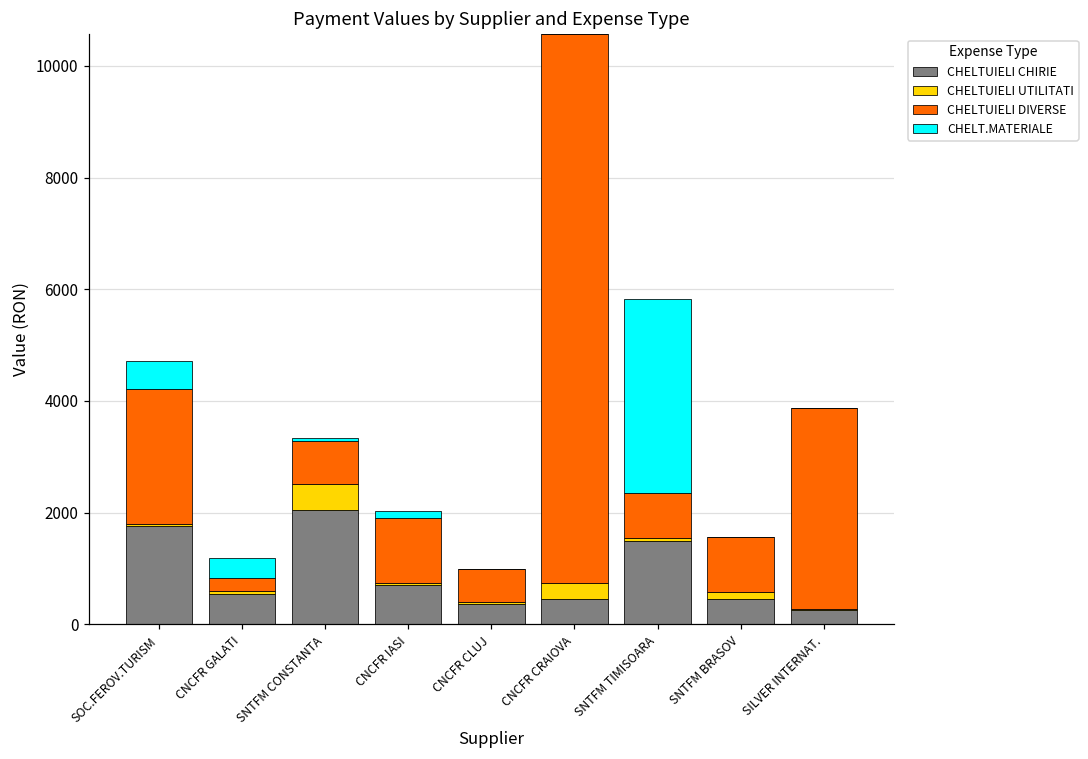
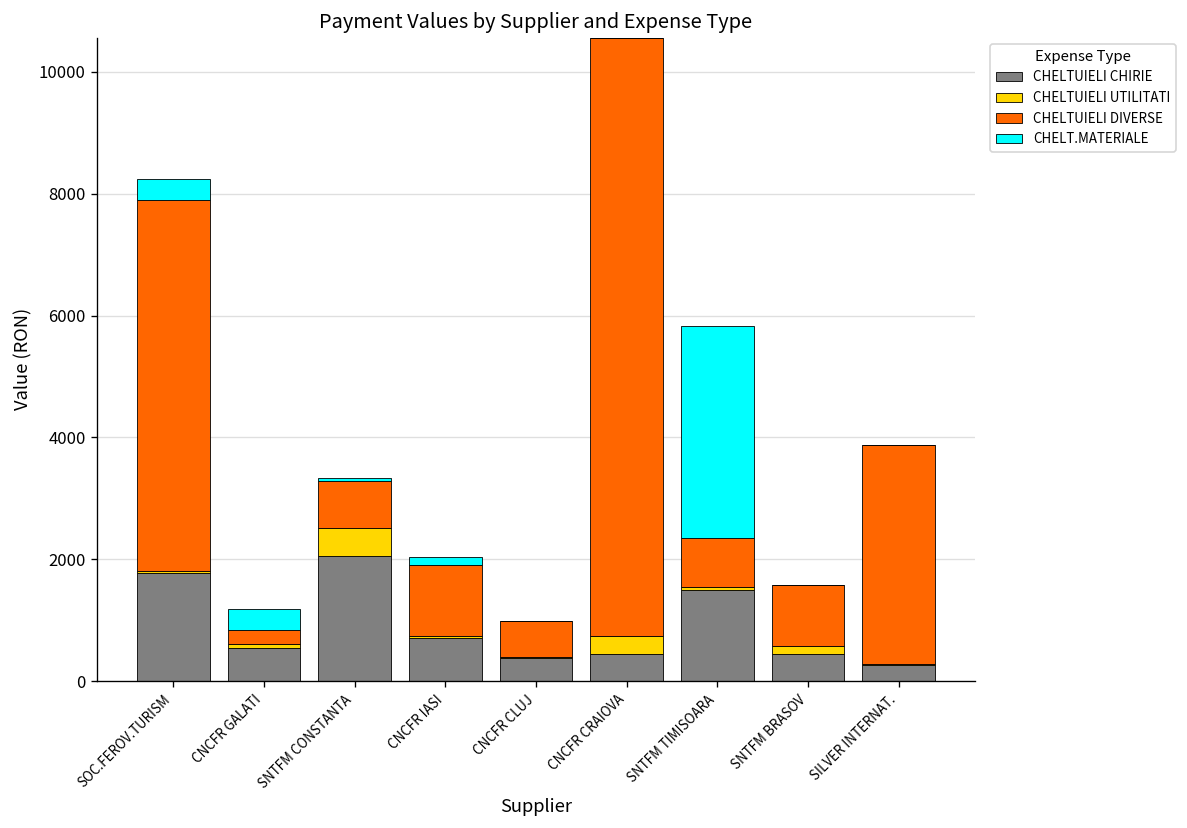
CHELTUIELI DIVERSE, SOC.FEROV.TURISM: 2400 -> 6100
CHELT.MATERIALE, SOC.FEROV.TURISM: 500 -> 300
